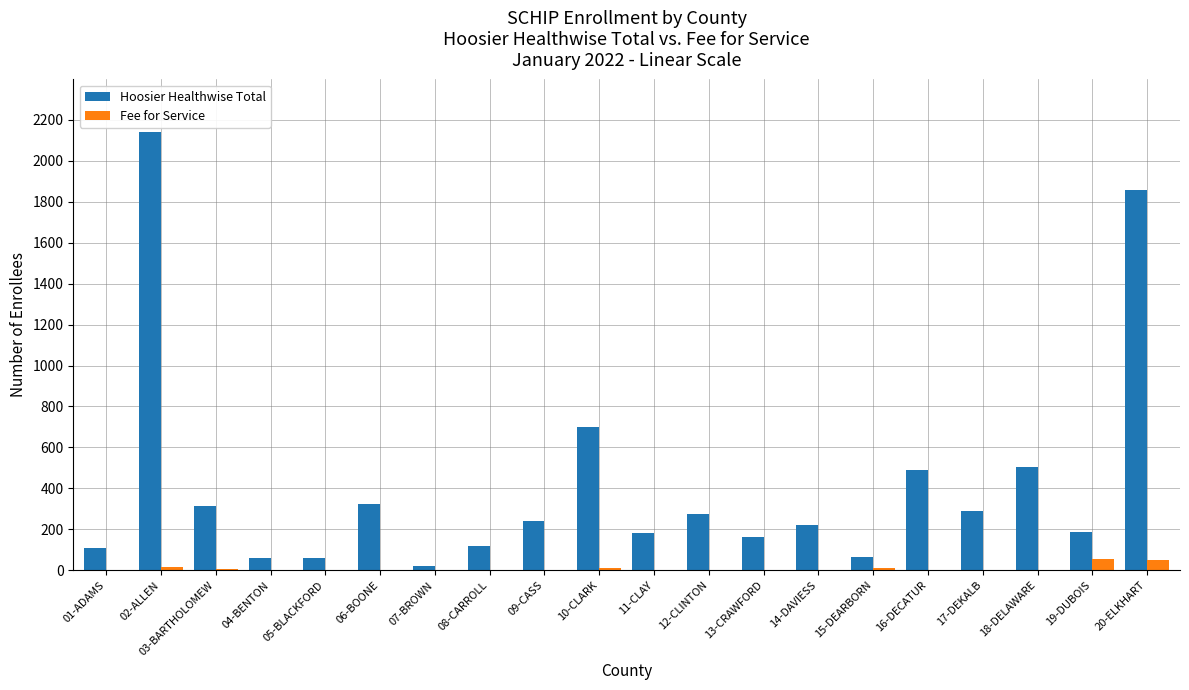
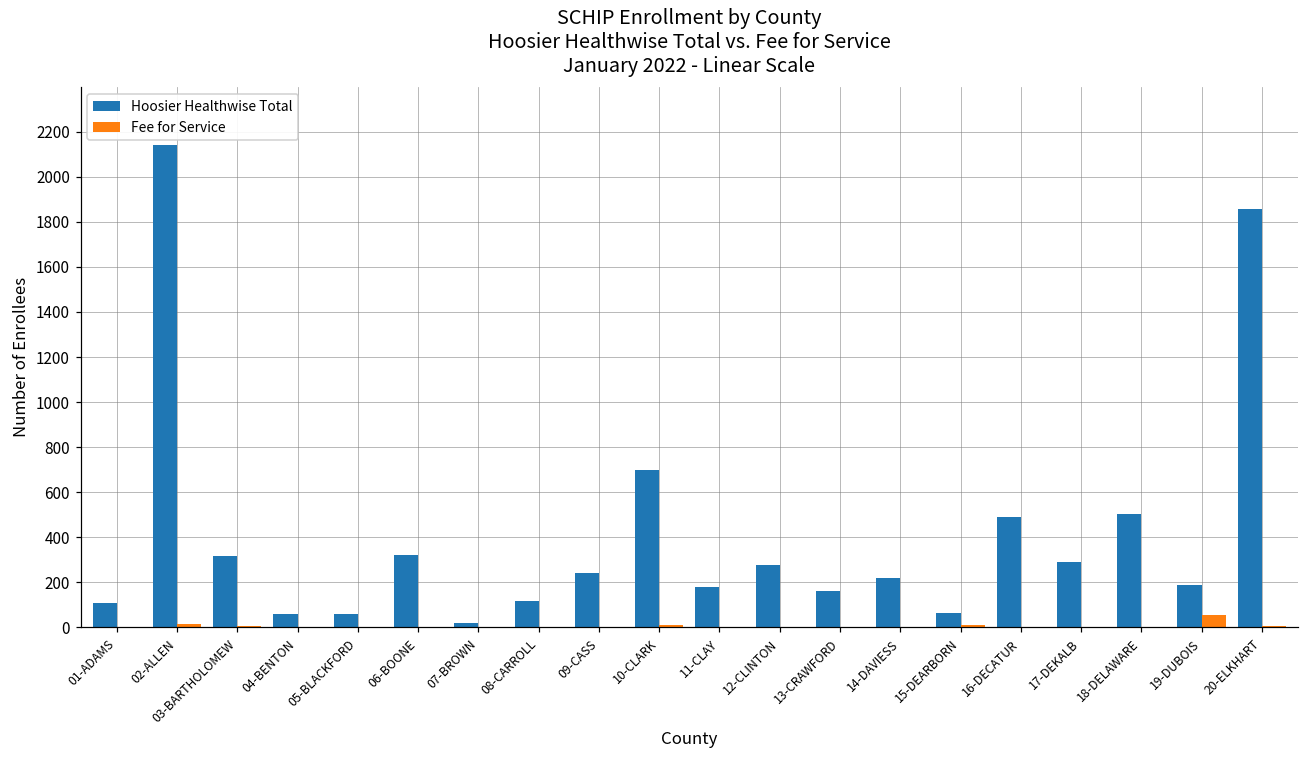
Fee for Service, 20-ELKHART: 50 -> 10
